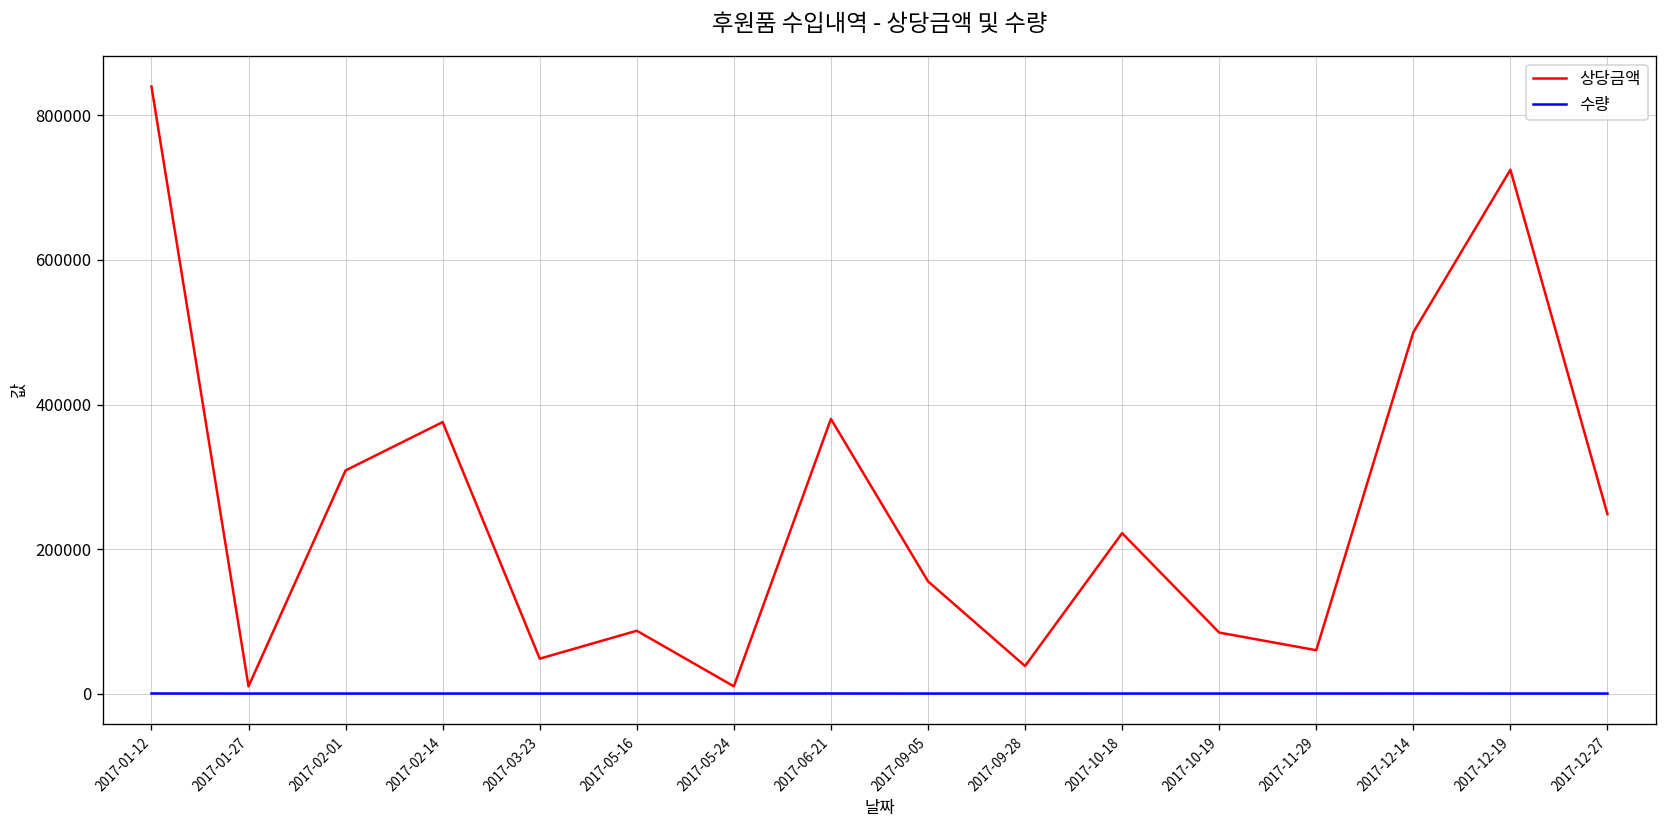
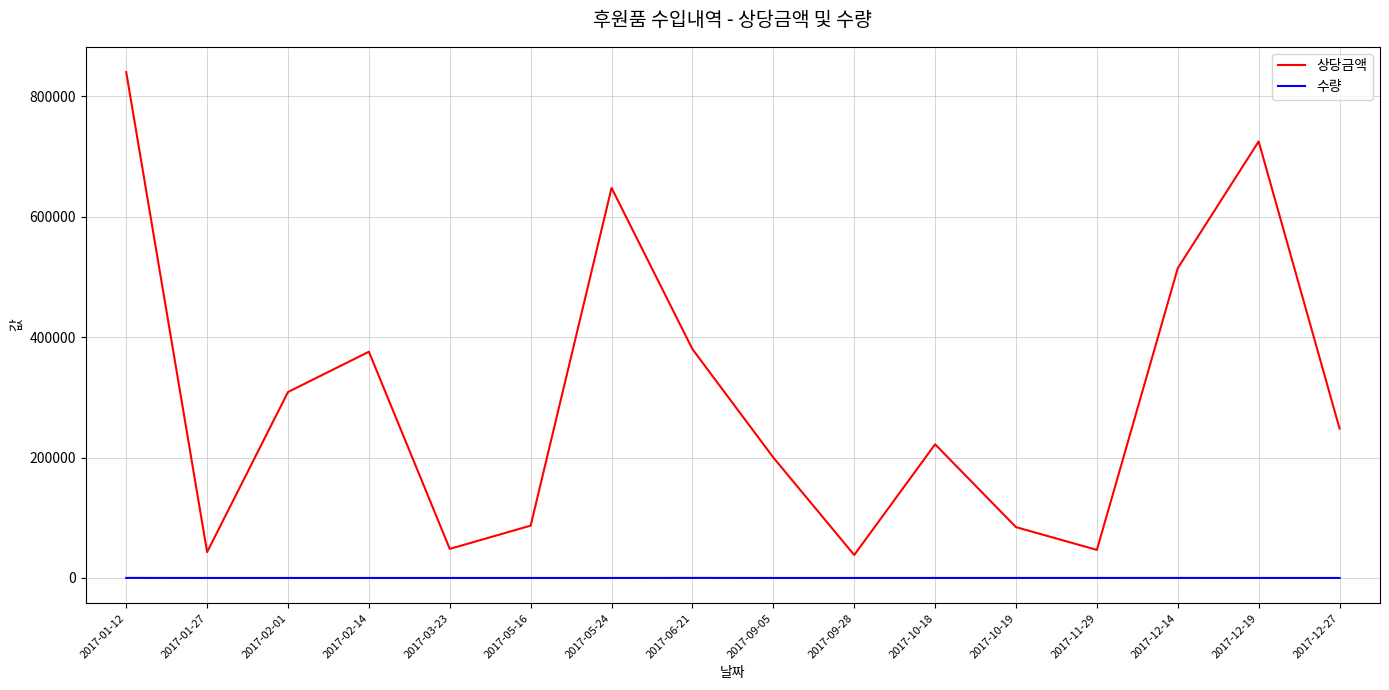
상당금액, 2017-01-27: 10000 -> 40000
상당금액, 2017-05-24: 10000 -> 650000
상당금액, 2017-09-05: 160000 -> 200000
상당금액, 2017-11-29: 60000 -> 50000
상당금액, 2017-12-14: 500000 -> 510000
